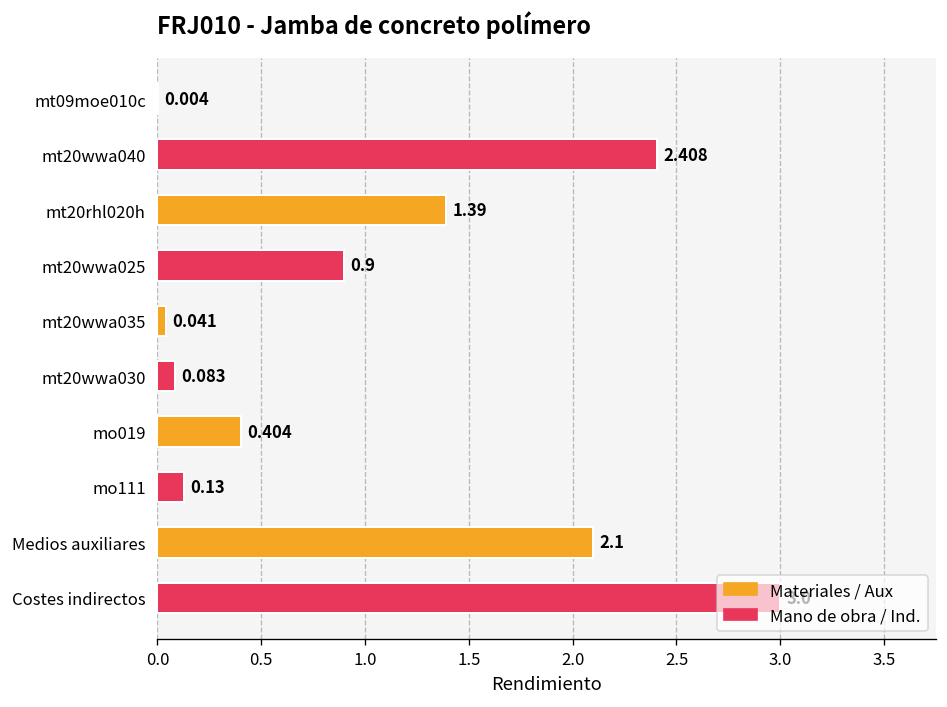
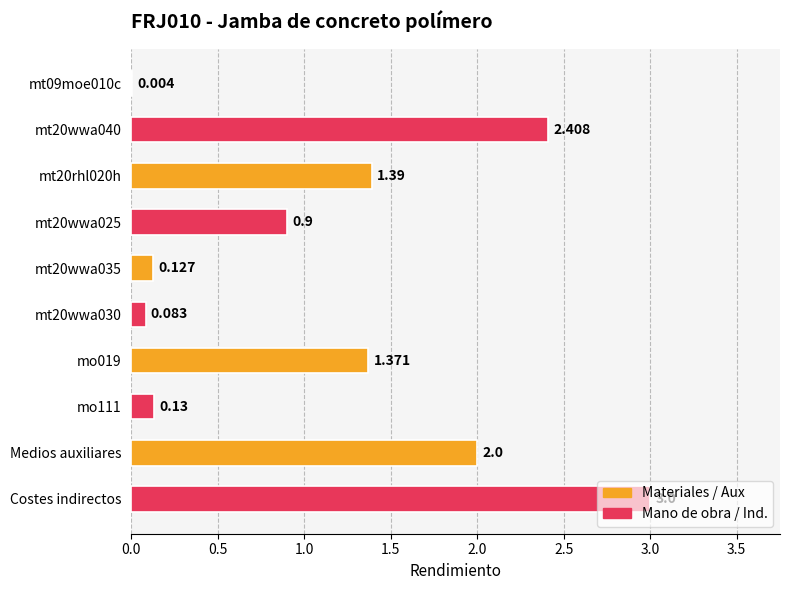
mt20wwa035: 0.041 -> 0.127
mo019: 0.404 -> 1.371
Medios auxiliares: 2.1 -> 2.0
